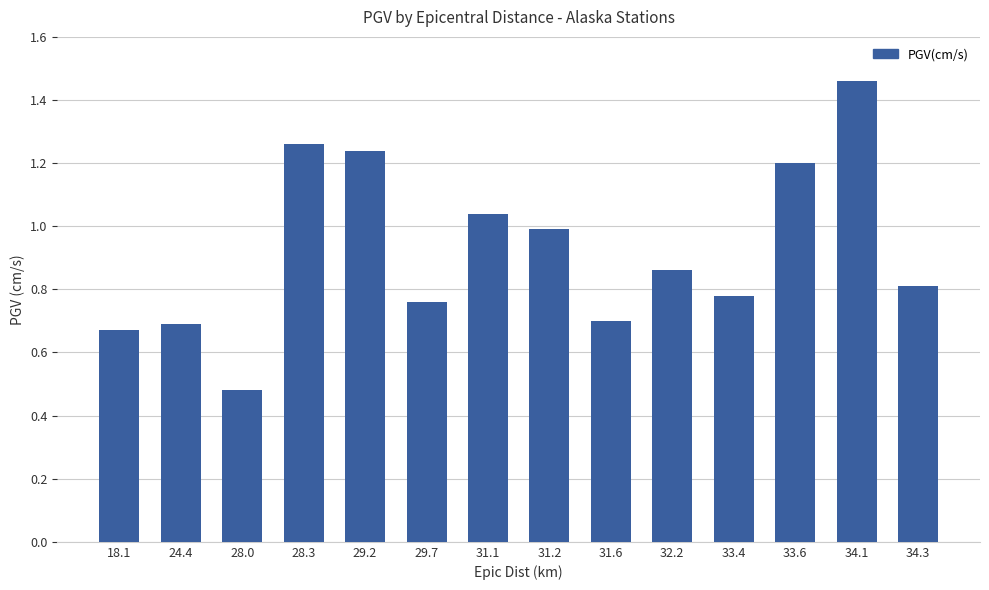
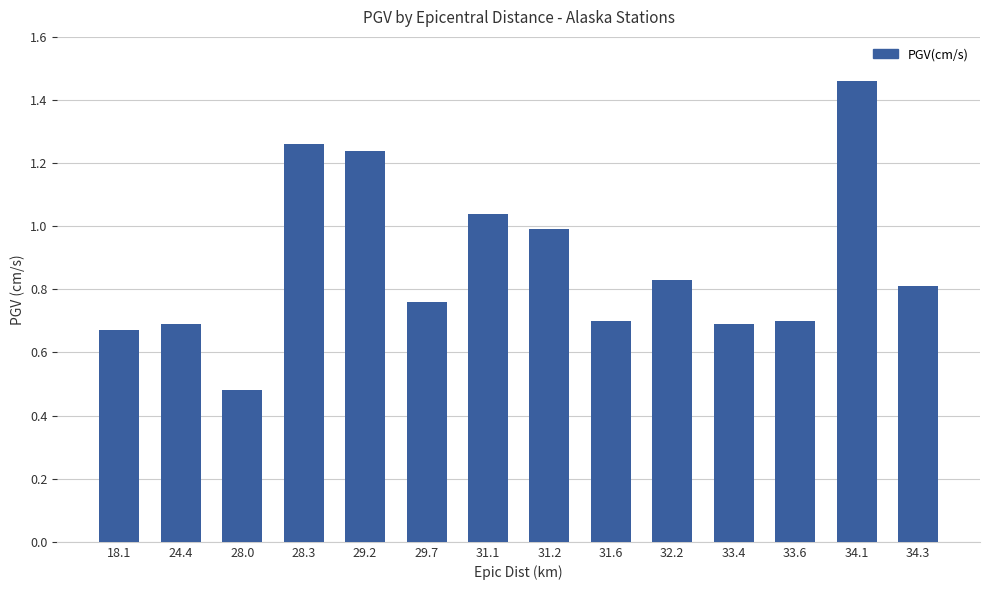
32.2: 0.86 -> 0.83
33.4: 0.78 -> 0.69
33.6: 1.2 -> 0.7
